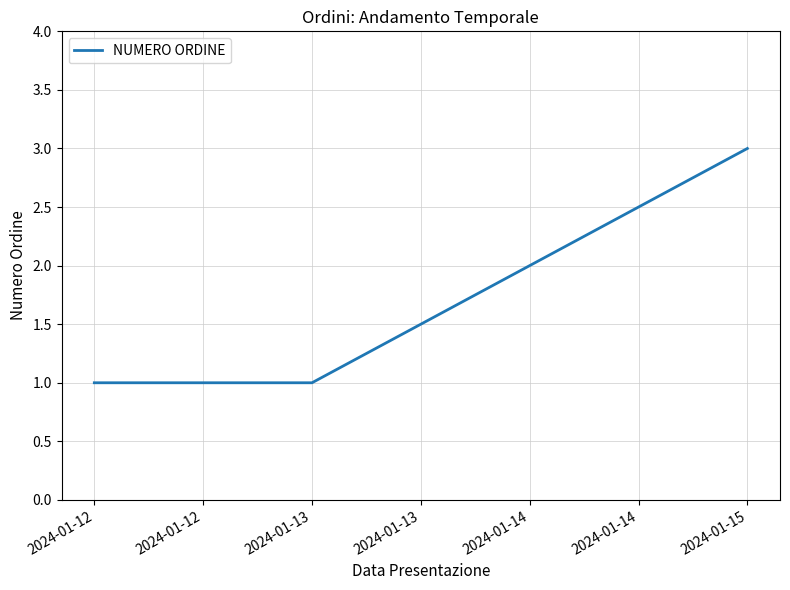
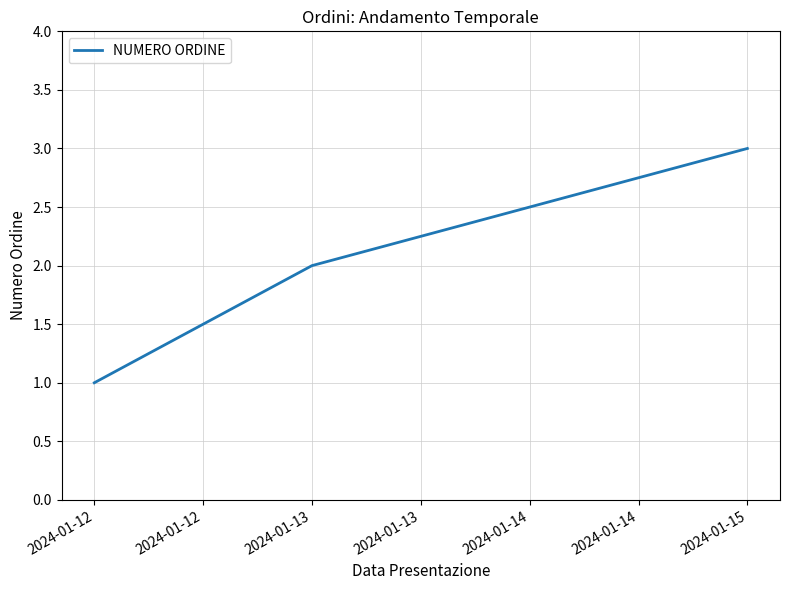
2024-01-13: 1 -> 2
